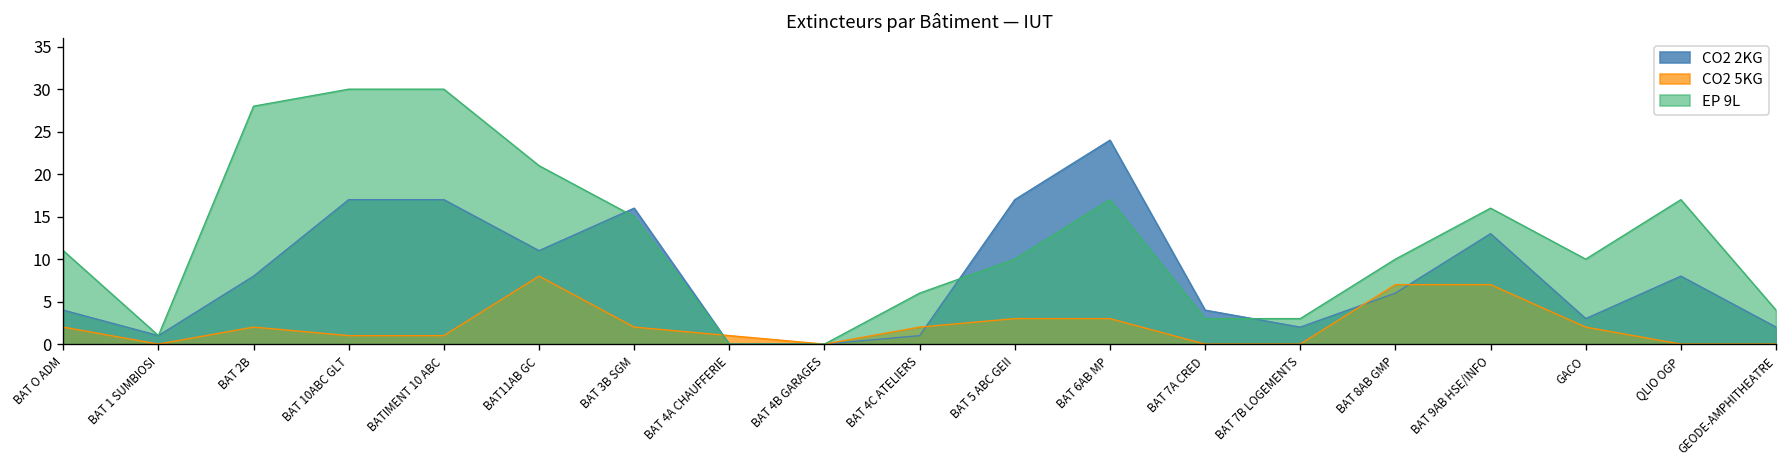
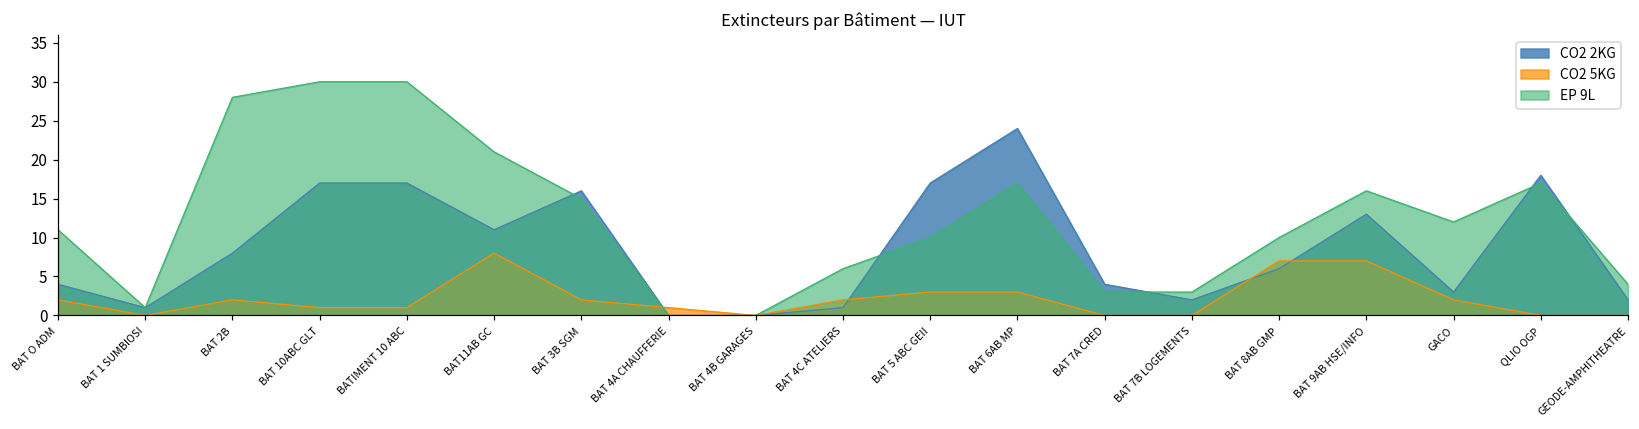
EP 9L, GACO: 10 -> 12
CO2 2KG, QLIO OGP: 8 -> 18
